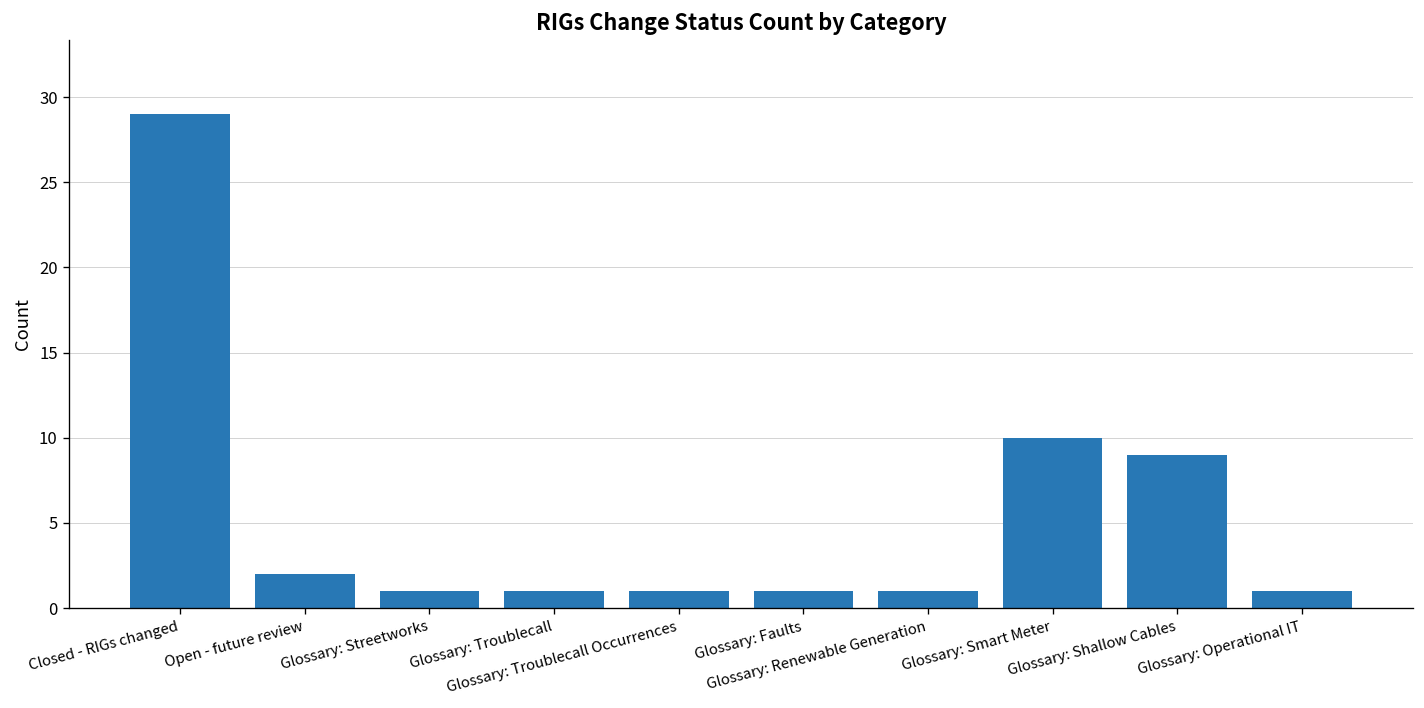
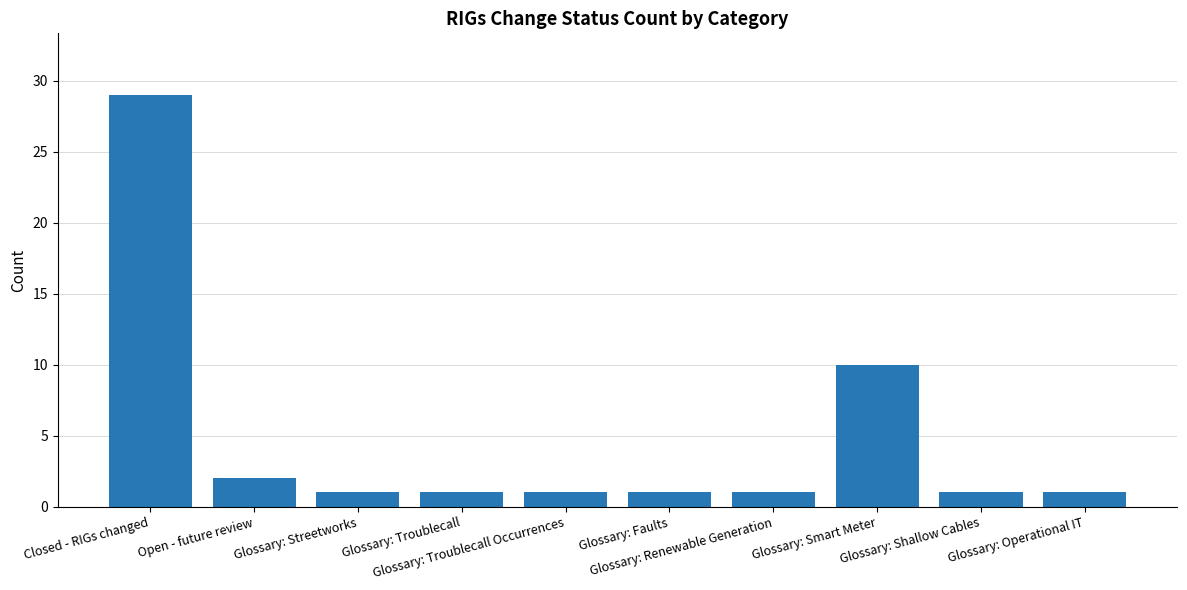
Glossary: Shallow Cables: 9 -> 1
